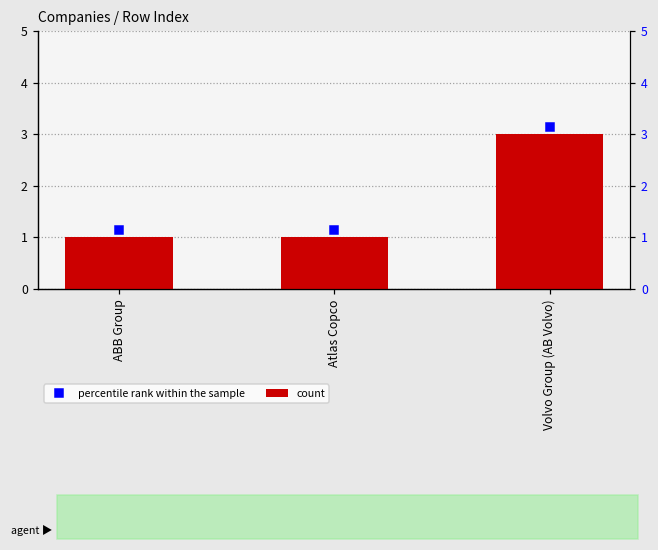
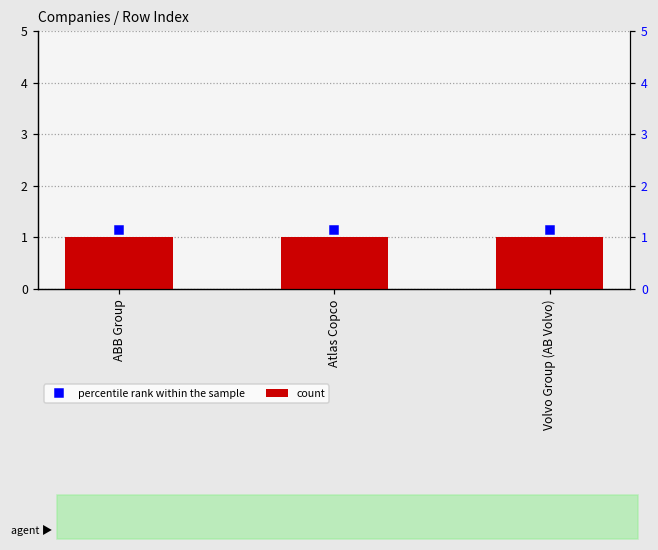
count, Volvo Group (AB Volvo): 3 -> 1
